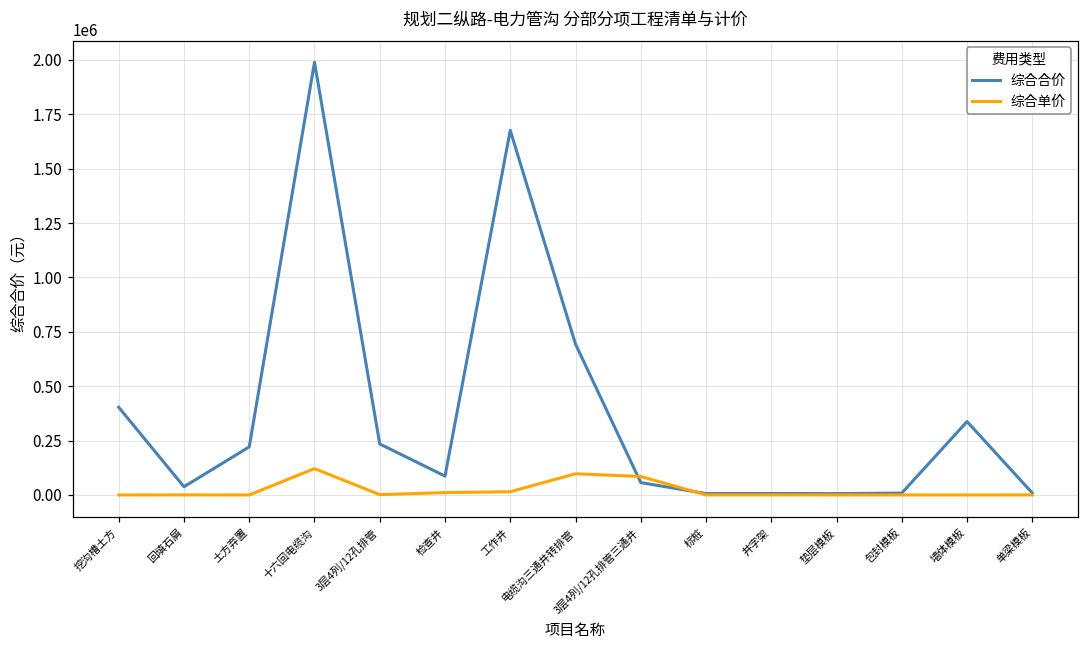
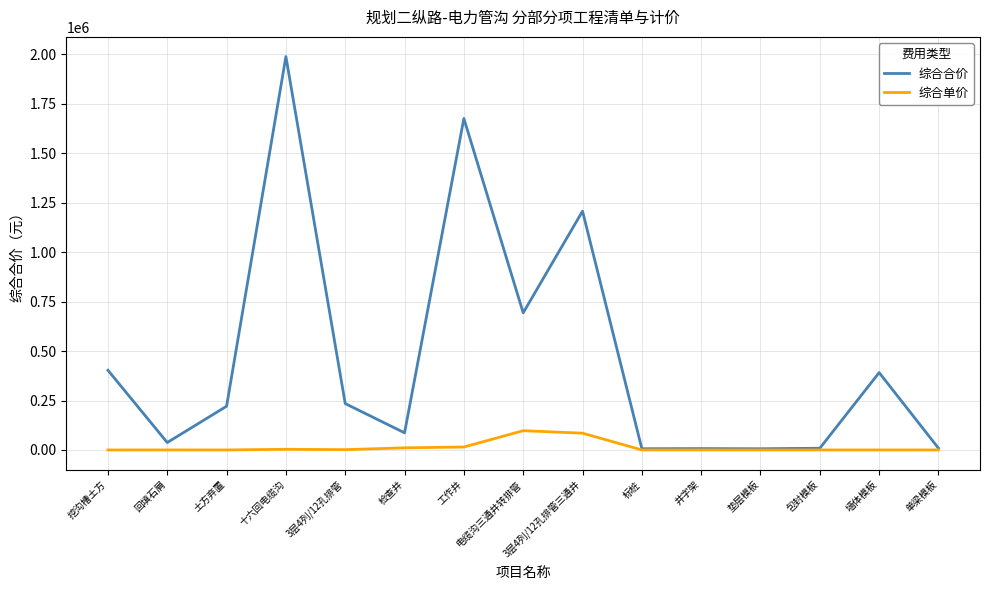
综合单价, 十六回电缆沟: 120000 -> 0
综合合价, 3层4列/12孔排管三通井: 60000 -> 1210000
综合合价, 墙体模板: 340000 -> 390000
